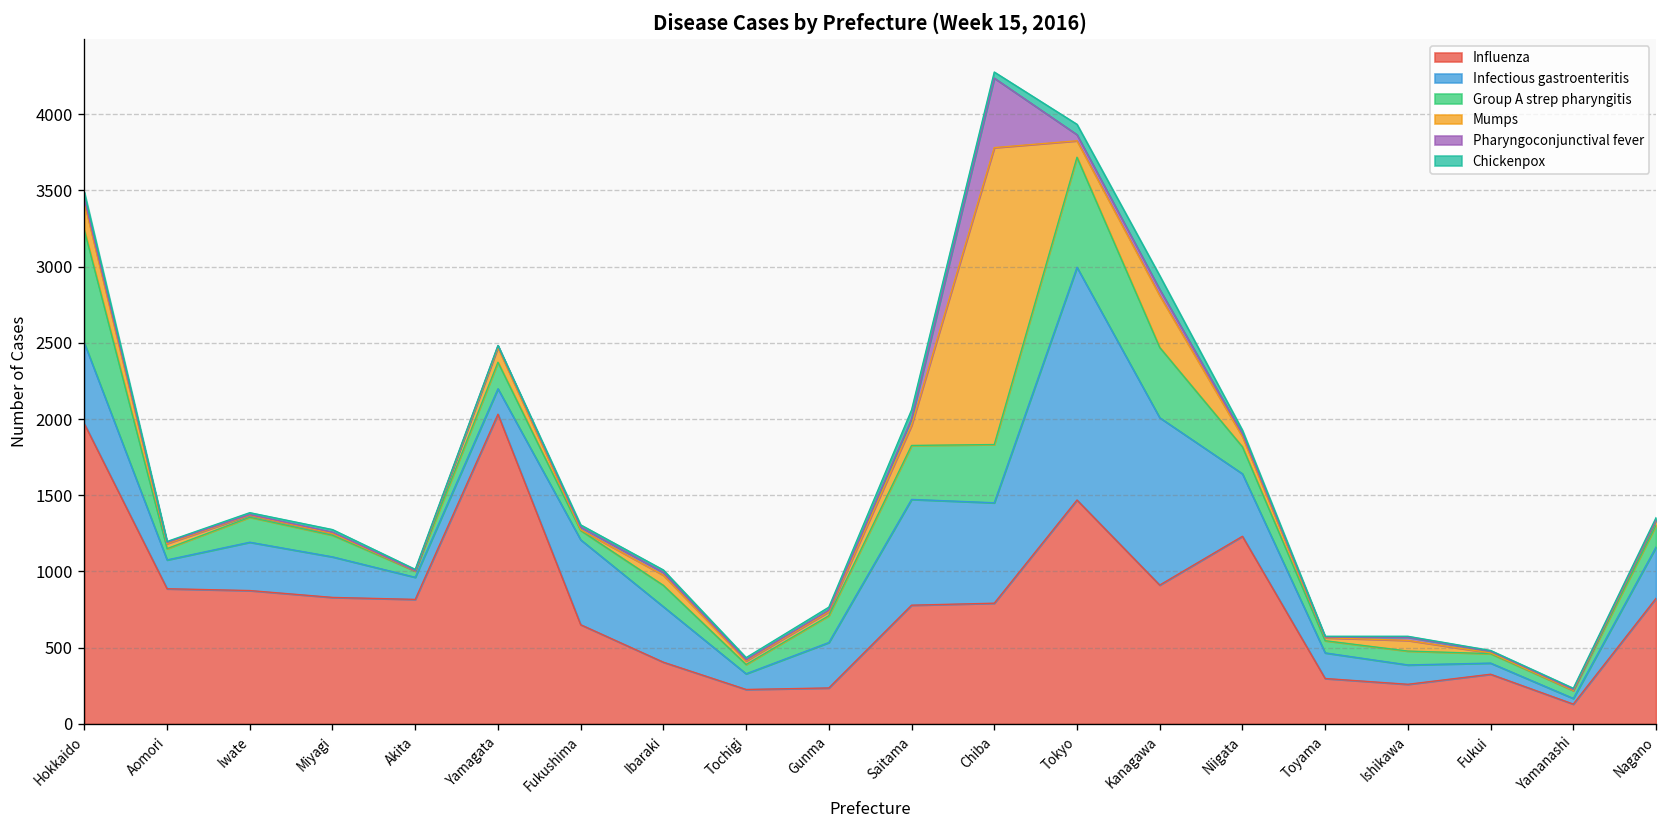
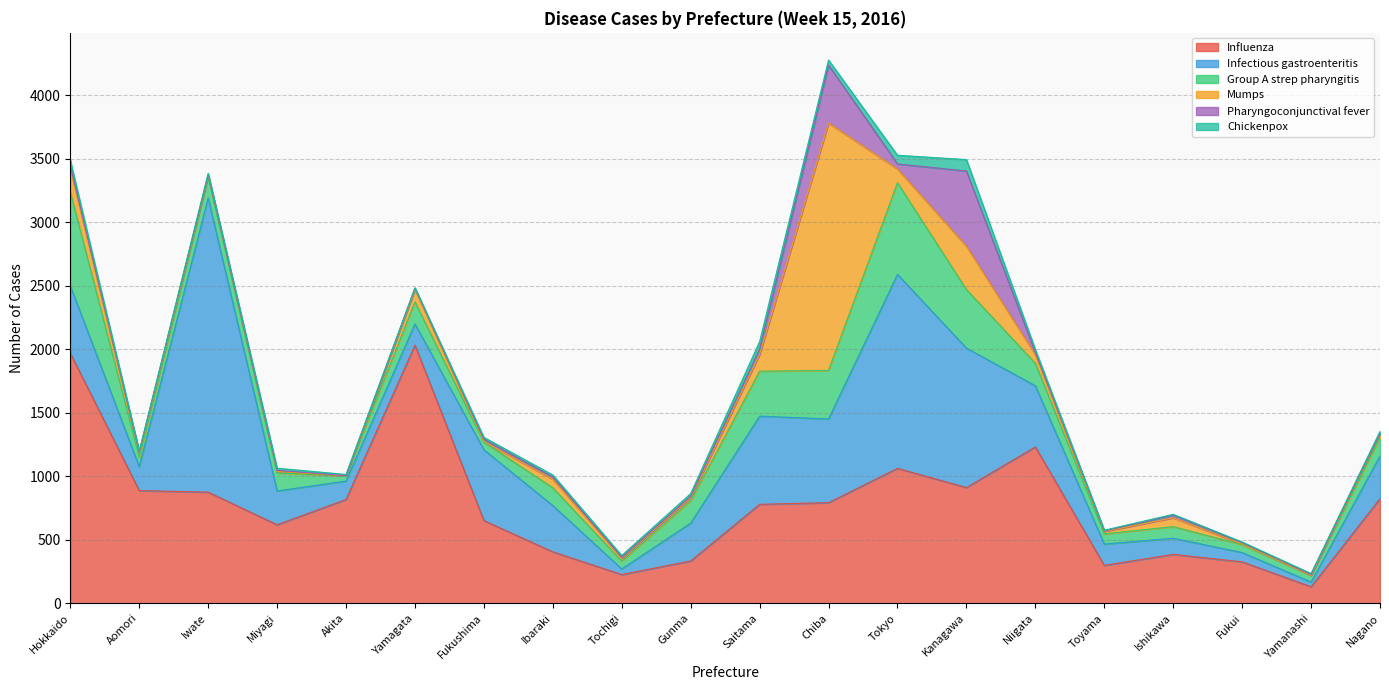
Infectious gastroenteritis, Iwate: 320 -> 2320
Influenza, Miyagi: 830 -> 620
Infectious gastroenteritis, Tochigi: 100 -> 40
Influenza, Gunma: 240 -> 330
Influenza, Tokyo: 1470 -> 1060
Pharyngoconjunctival fever, Kanagawa: 40 -> 590
Infectious gastroenteritis, Niigata: 410 -> 480
Influenza, Ishikawa: 260 -> 390
